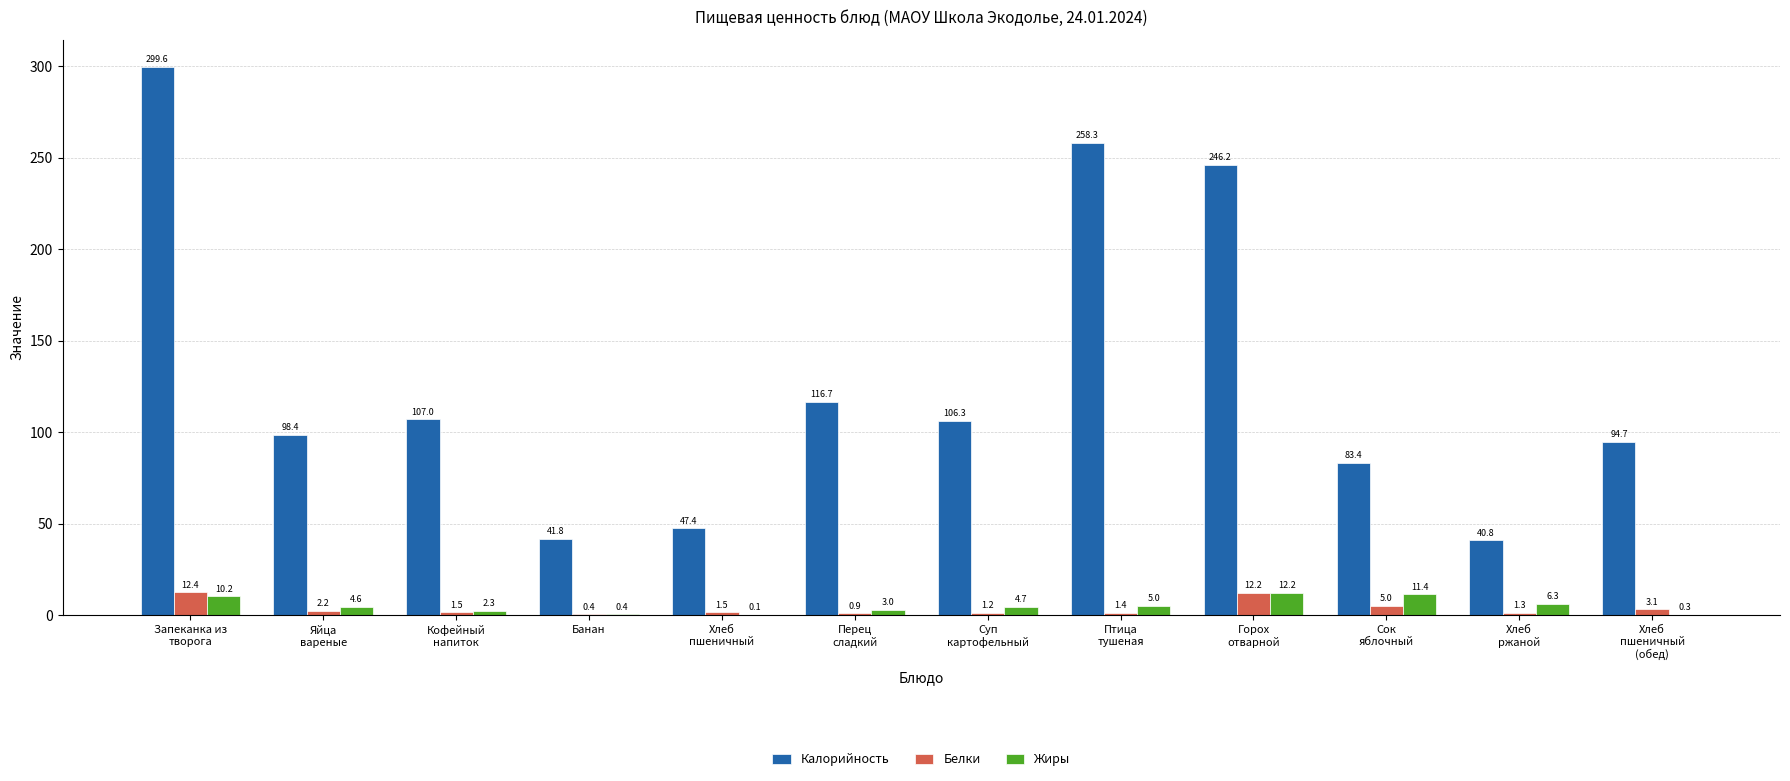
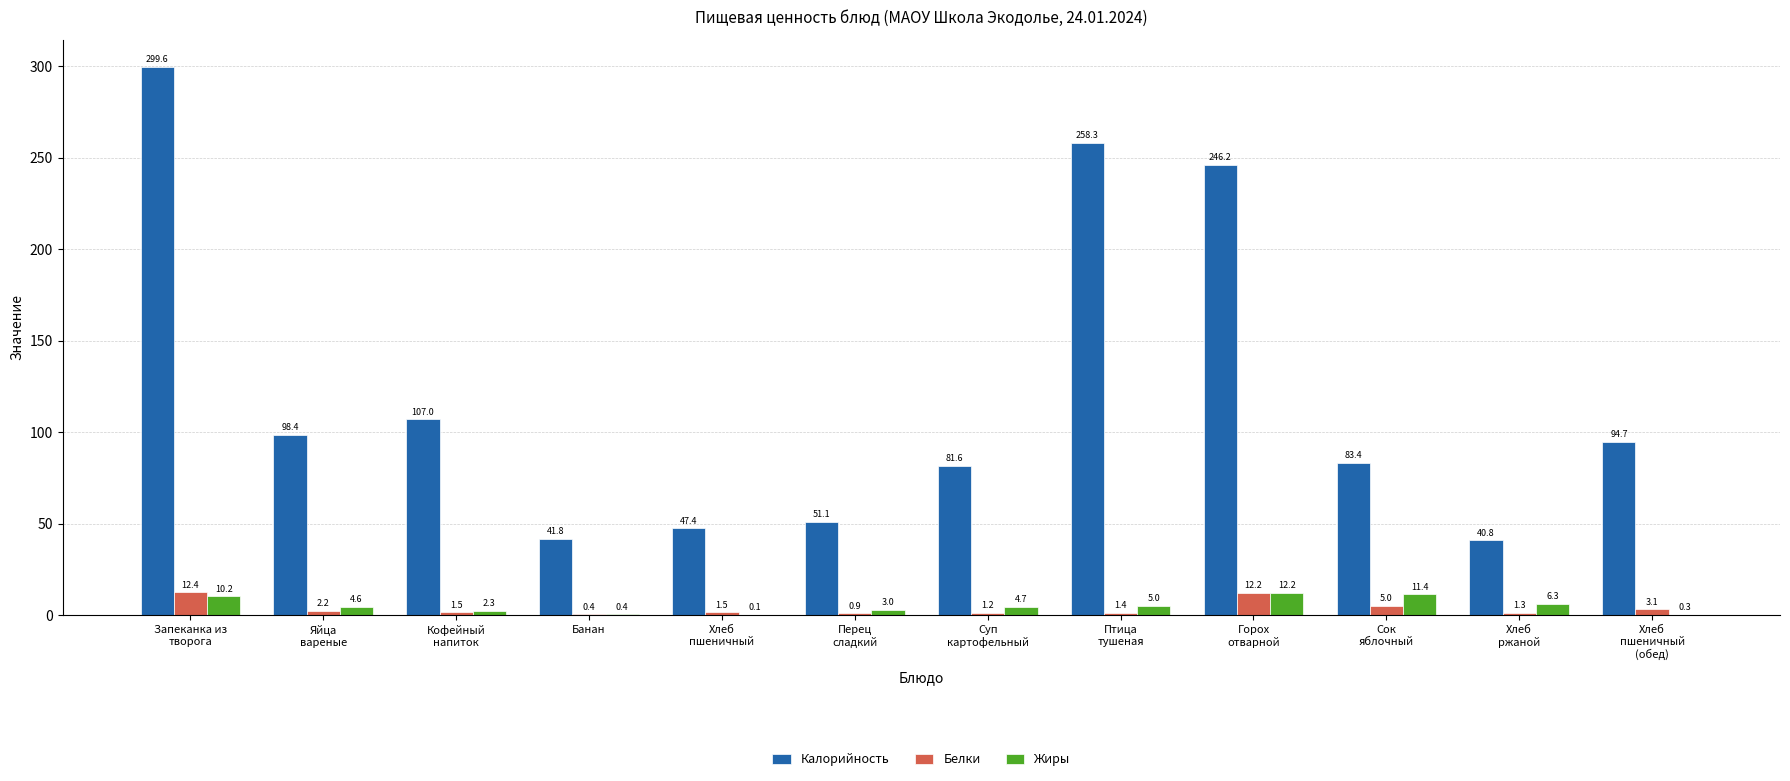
Калорийность, Перец сладкий: 116.7 -> 51.1
Калорийность, Суп картофельный: 106.3 -> 81.6
